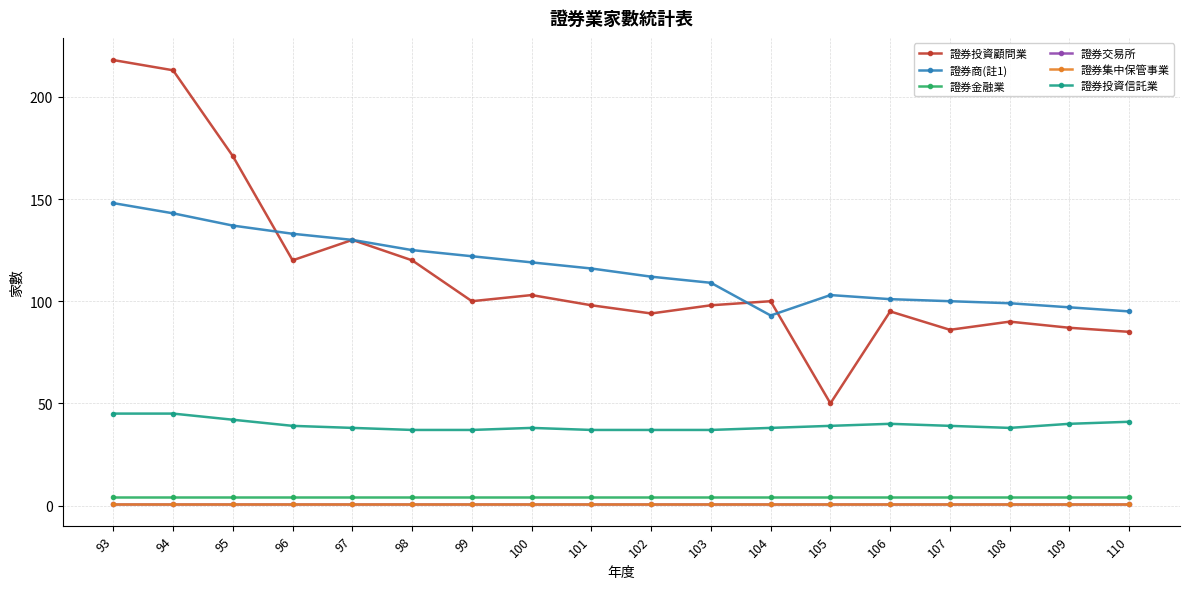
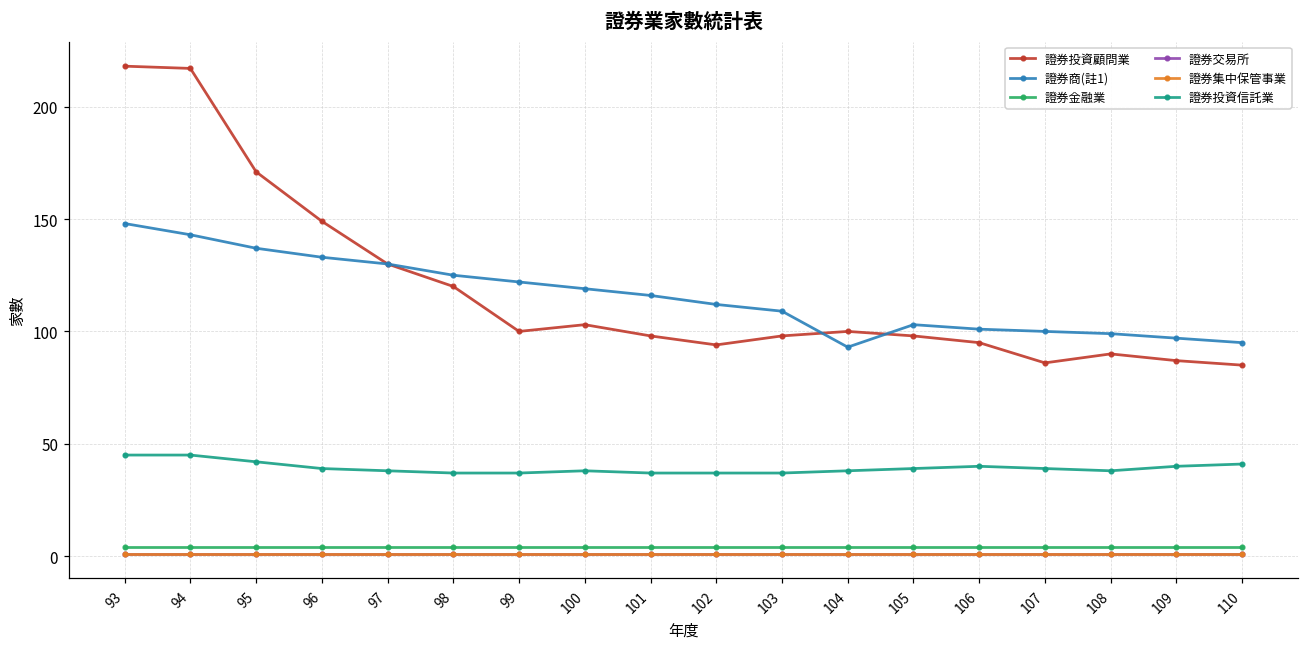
證券投資顧問業, 94: 213 -> 217
證券投資顧問業, 96: 120 -> 149
證券投資顧問業, 105: 50 -> 98
